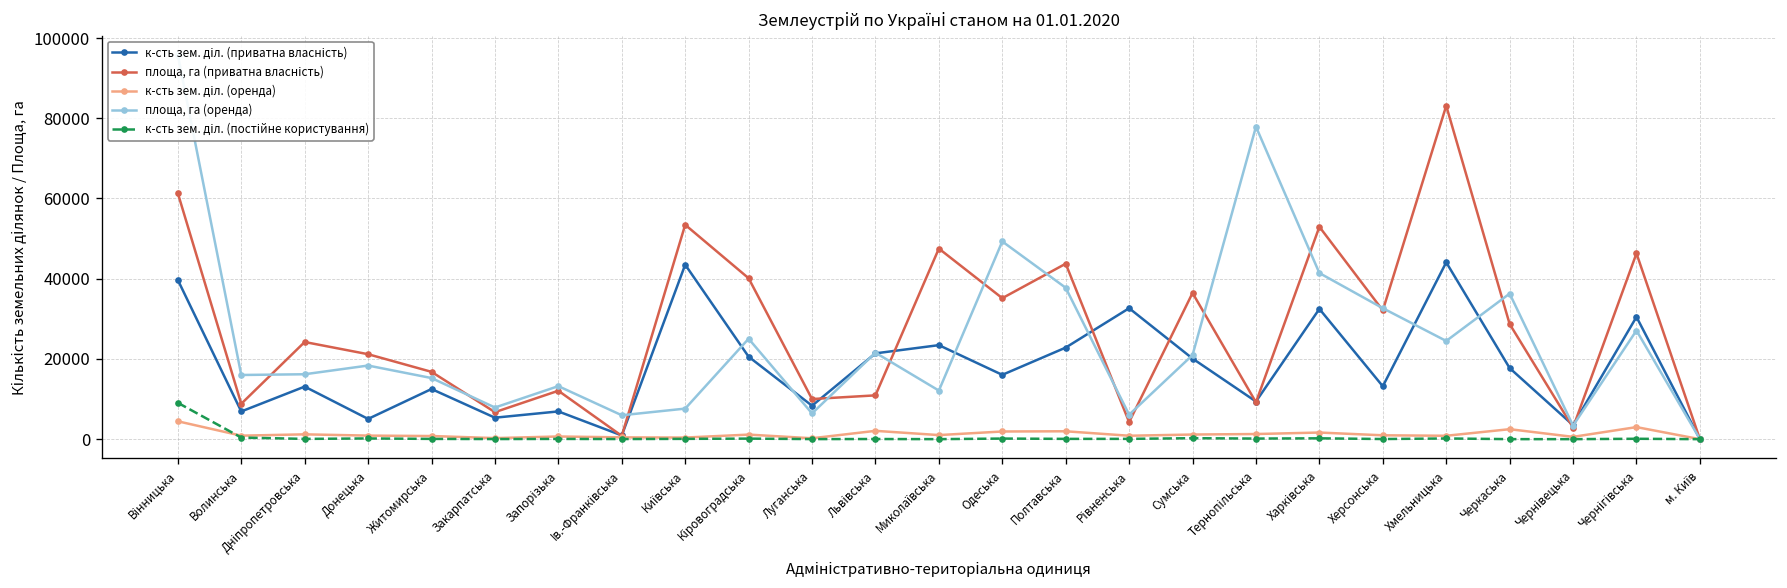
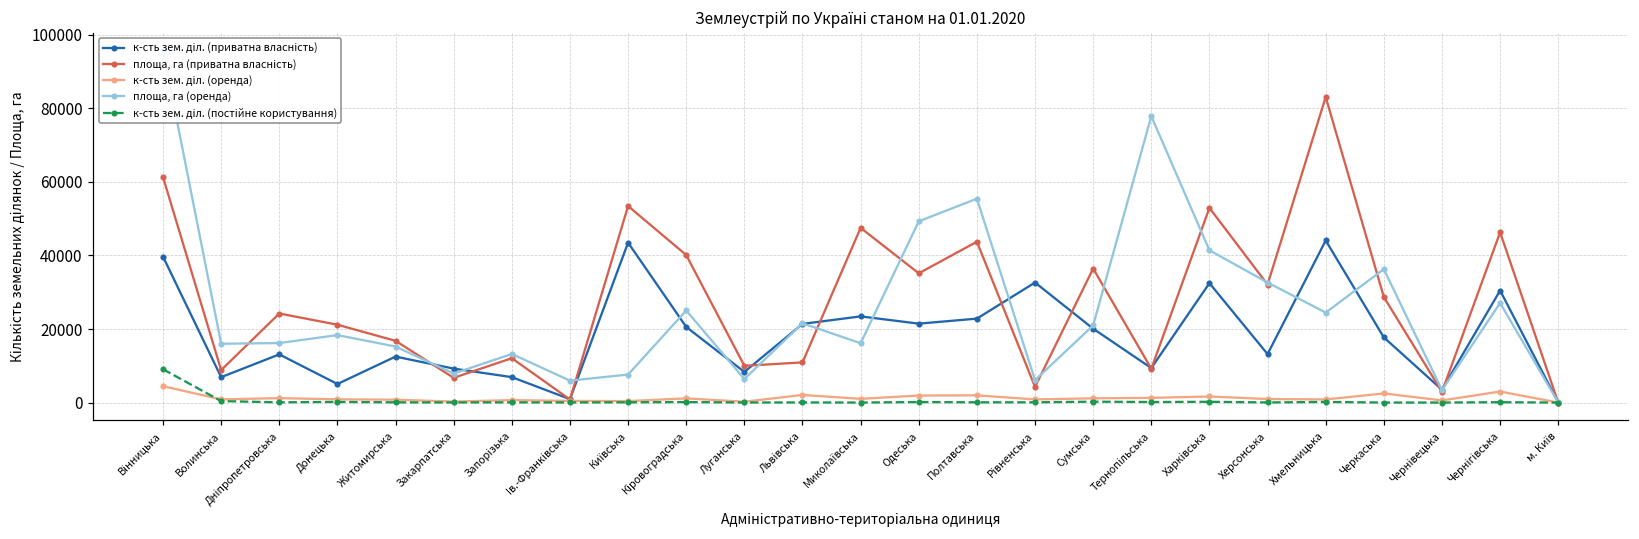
к-сть зем. діл. (приватна власність), Закарпатська: 5000 -> 9000
площа, га (оренда), Миколаївська: 12000 -> 16000
к-сть зем. діл. (приватна власність), Одеська: 16000 -> 21000
площа, га (оренда), Полтавська: 38000 -> 55000
